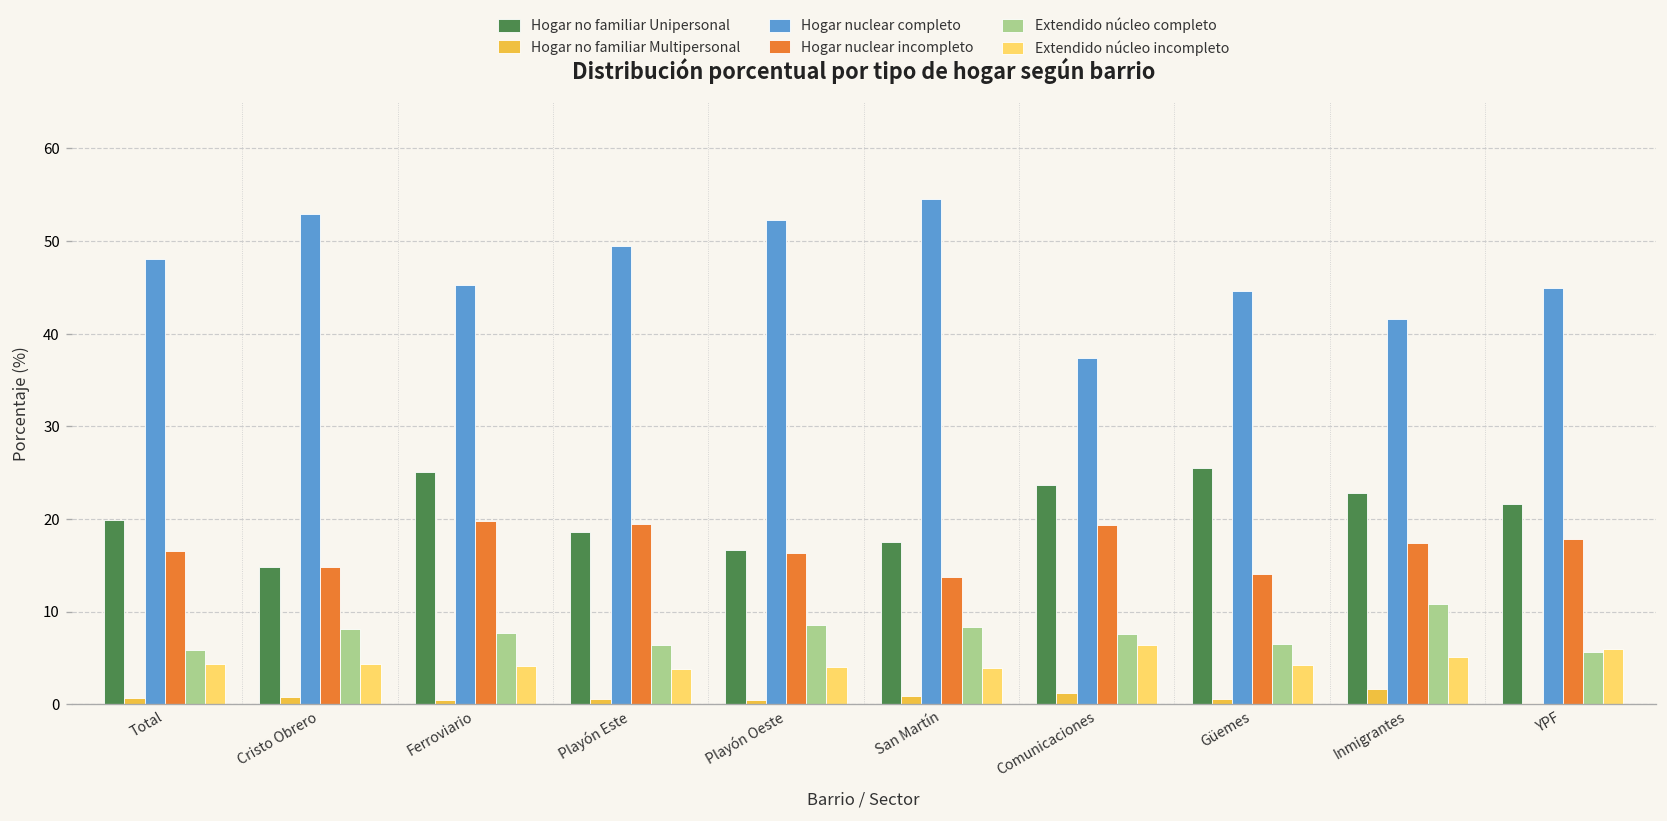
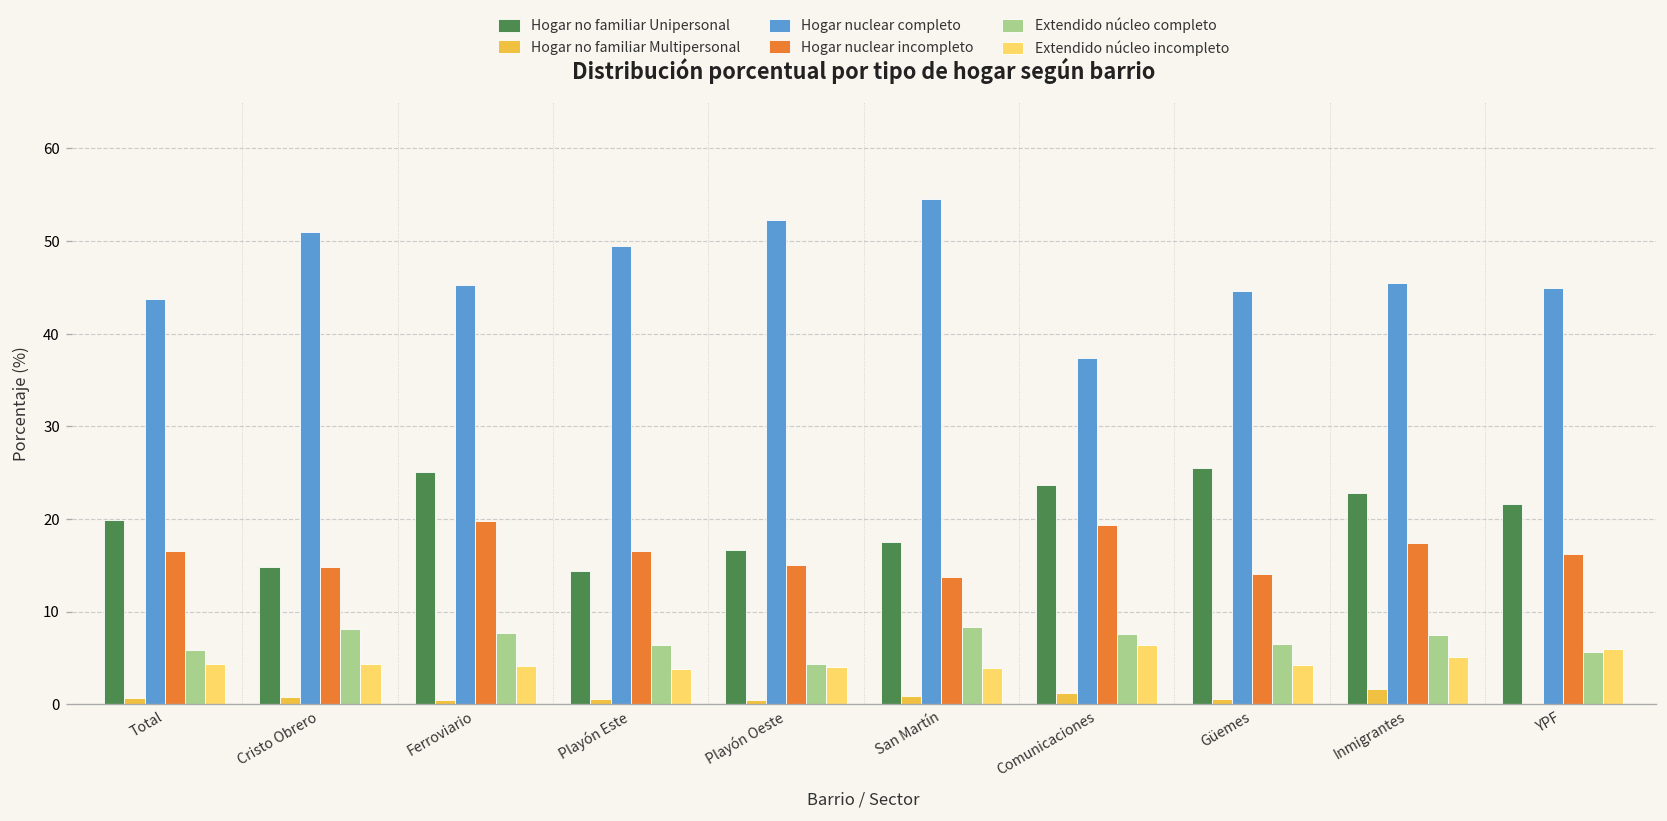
Hogar nuclear completo, Total: 48 -> 44
Hogar nuclear completo, Cristo Obrero: 53 -> 51
Hogar no familiar Unipersonal, Playón Este: 19 -> 14
Hogar nuclear incompleto, Playón Este: 20 -> 17
Hogar nuclear incompleto, Playón Oeste: 16 -> 15
Extendido núcleo completo, Playón Oeste: 9 -> 4
Hogar nuclear completo, Inmigrantes: 42 -> 45
Extendido núcleo completo, Inmigrantes: 11 -> 8
Hogar nuclear incompleto, YPF: 18 -> 16
